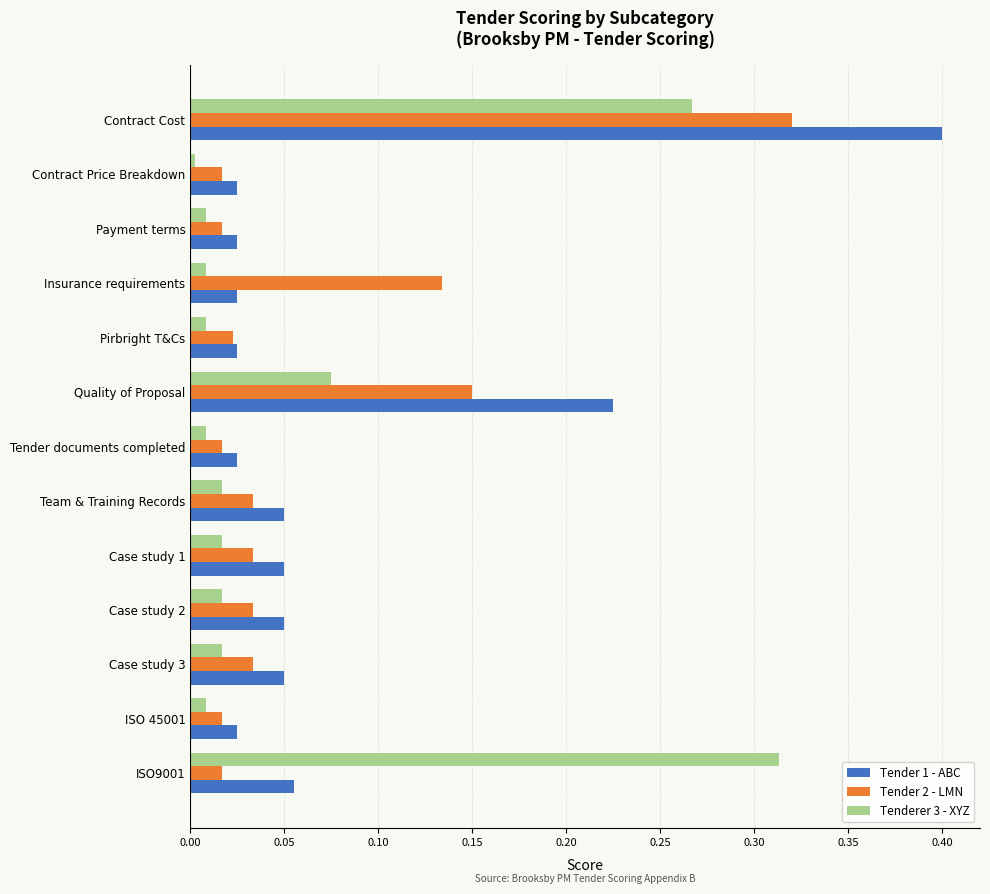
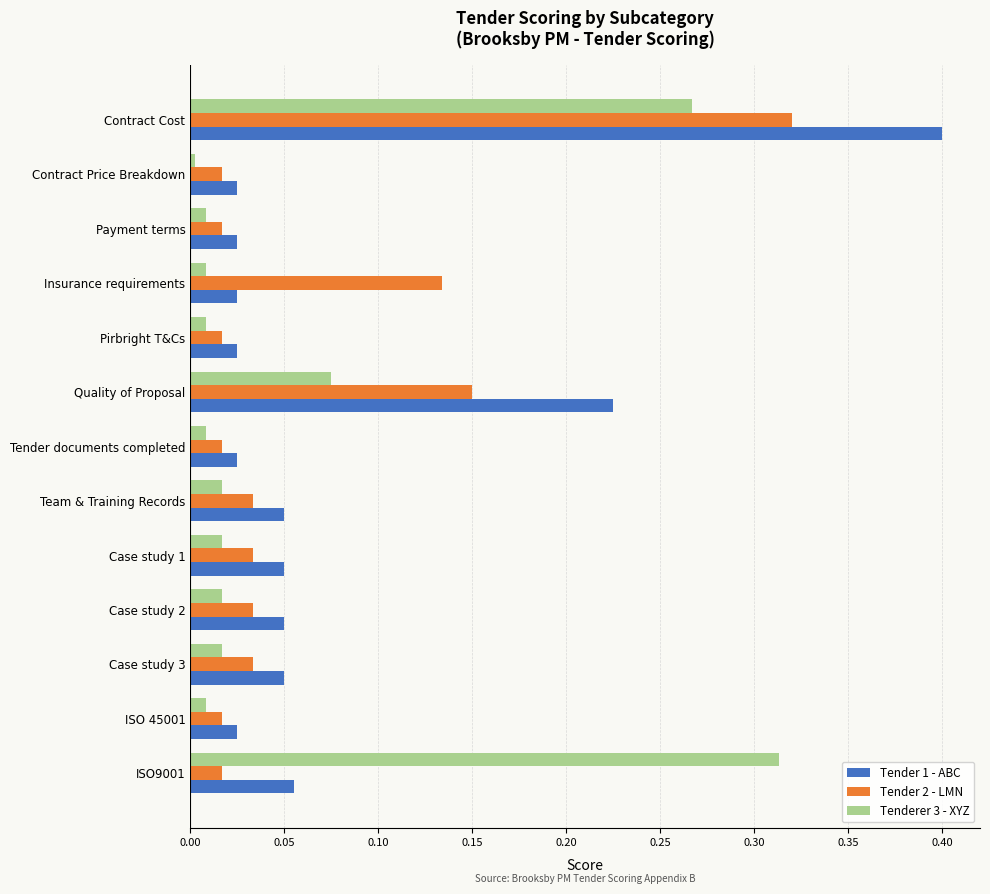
Tender 2 - LMN, Pirbright T&Cs: 0.023 -> 0.017
